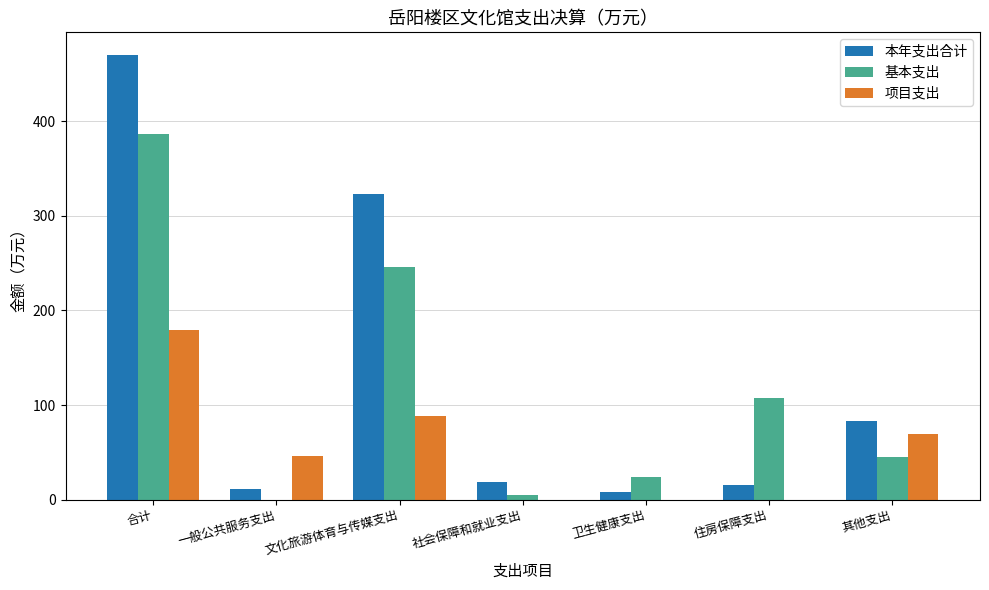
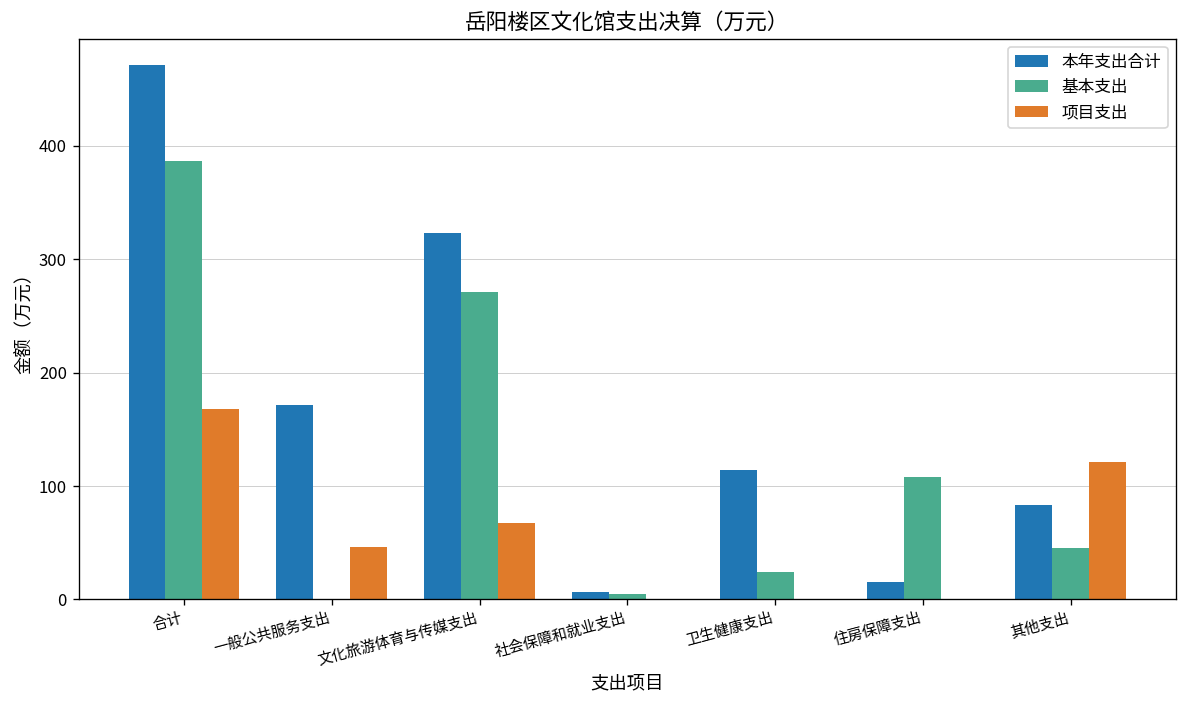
项目支出, 合计: 180 -> 170
本年支出合计, 一般公共服务支出: 10 -> 170
基本支出, 文化旅游体育与传媒支出: 250 -> 270
项目支出, 文化旅游体育与传媒支出: 90 -> 70
本年支出合计, 社会保障和就业支出: 20 -> 10
本年支出合计, 卫生健康支出: 10 -> 110
项目支出, 其他支出: 70 -> 120
